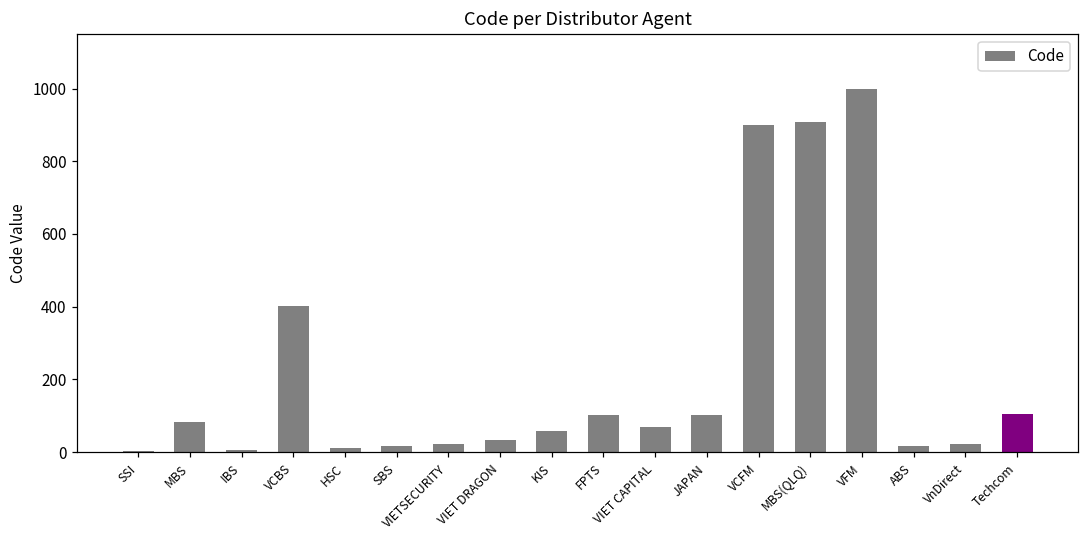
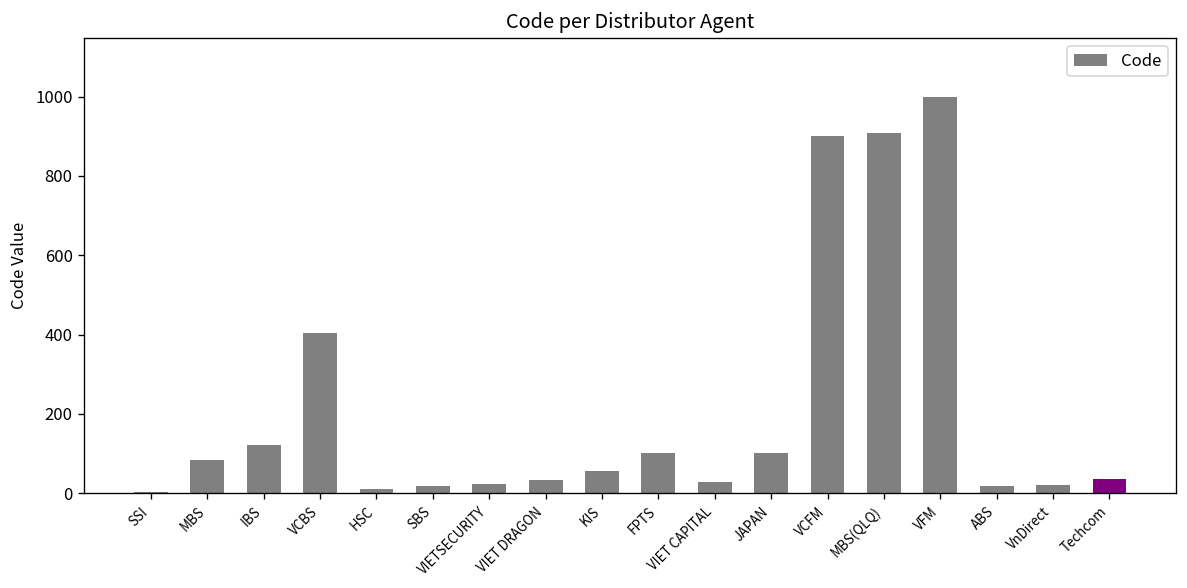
IBS: 10 -> 120
VIET CAPITAL: 70 -> 30
Techcom: 110 -> 40
